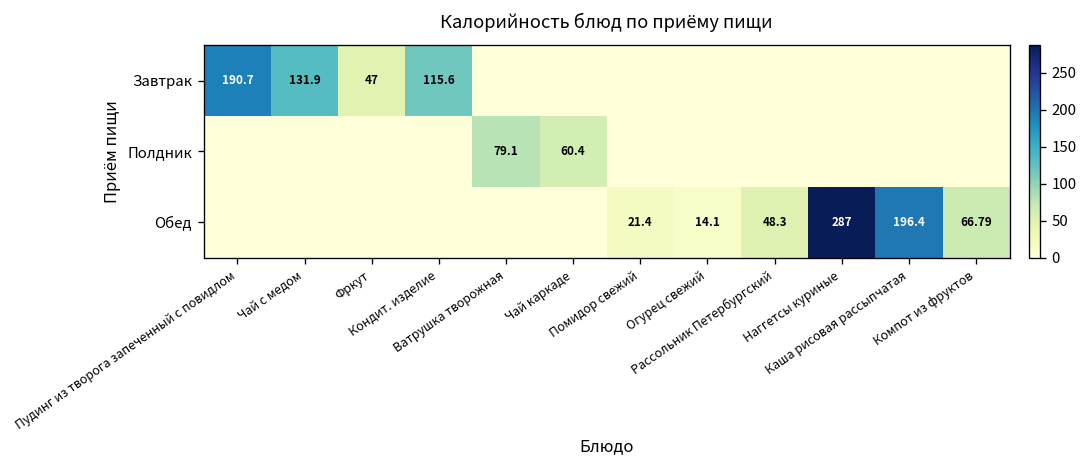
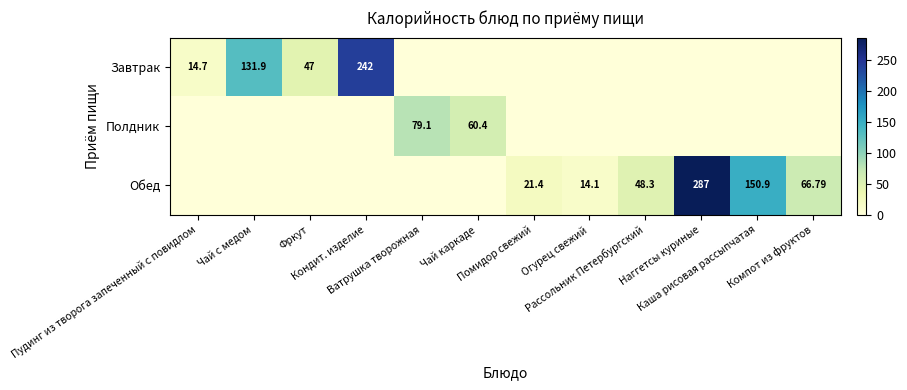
Завтрак, Пудинг из творога запеченный с повидлом: 190.7 -> 14.7
Завтрак, Кондит. изделие: 115.6 -> 242
Обед, Каша рисовая рассыпчатая: 196.4 -> 150.9
